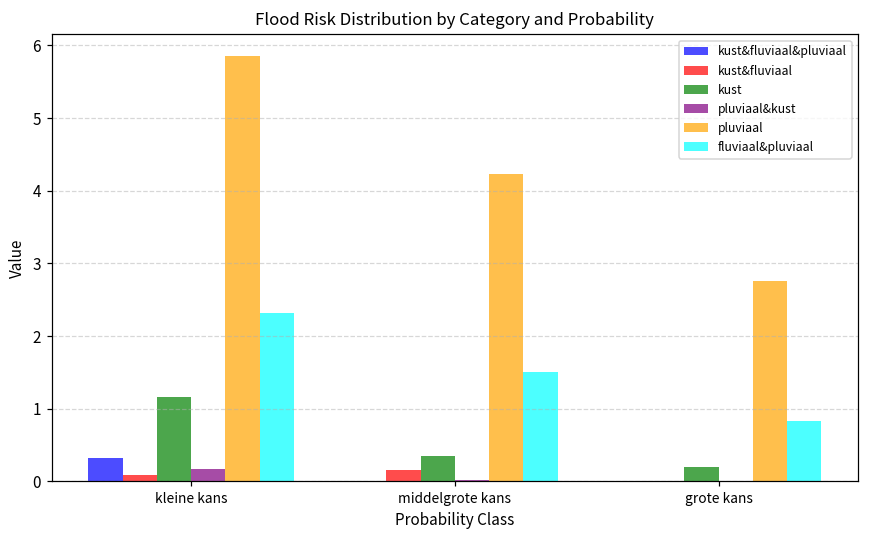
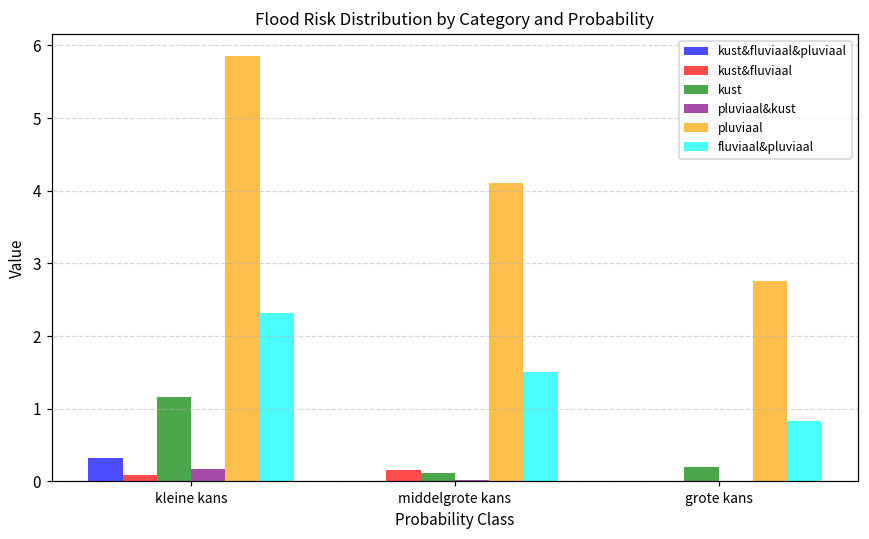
kust, middelgrote kans: 0.4 -> 0.1
pluviaal, middelgrote kans: 4.2 -> 4.1
